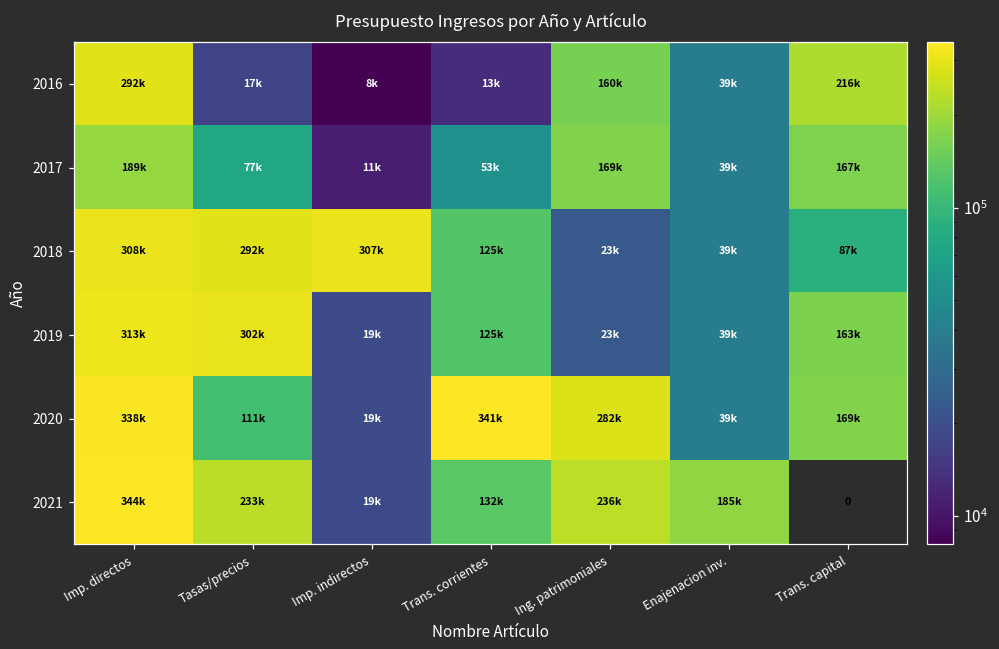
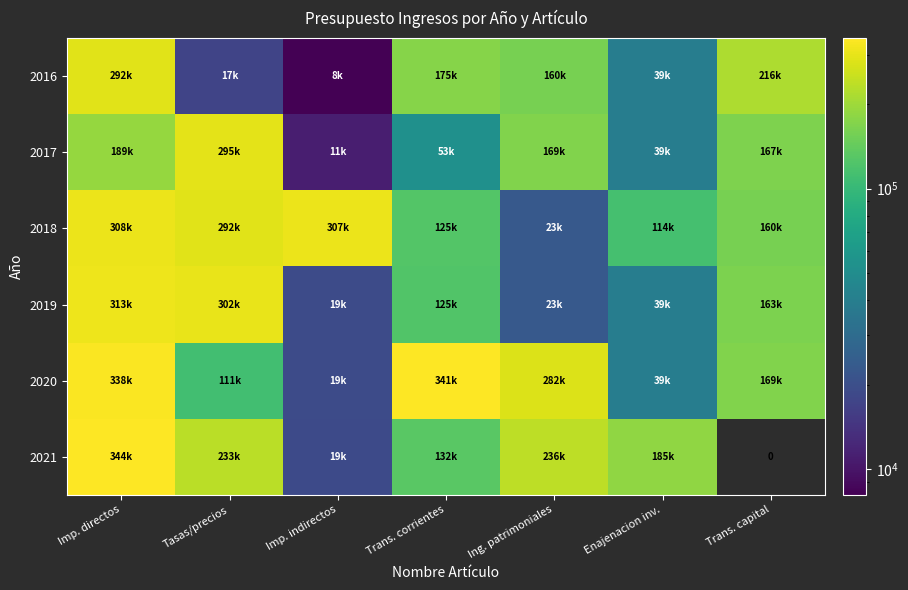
2016, Trans. corrientes: 13k -> 175k
2017, Tasas/precios: 77k -> 295k
2018, Enajenacion inv.: 39k -> 114k
2018, Trans. capital: 87k -> 160k
